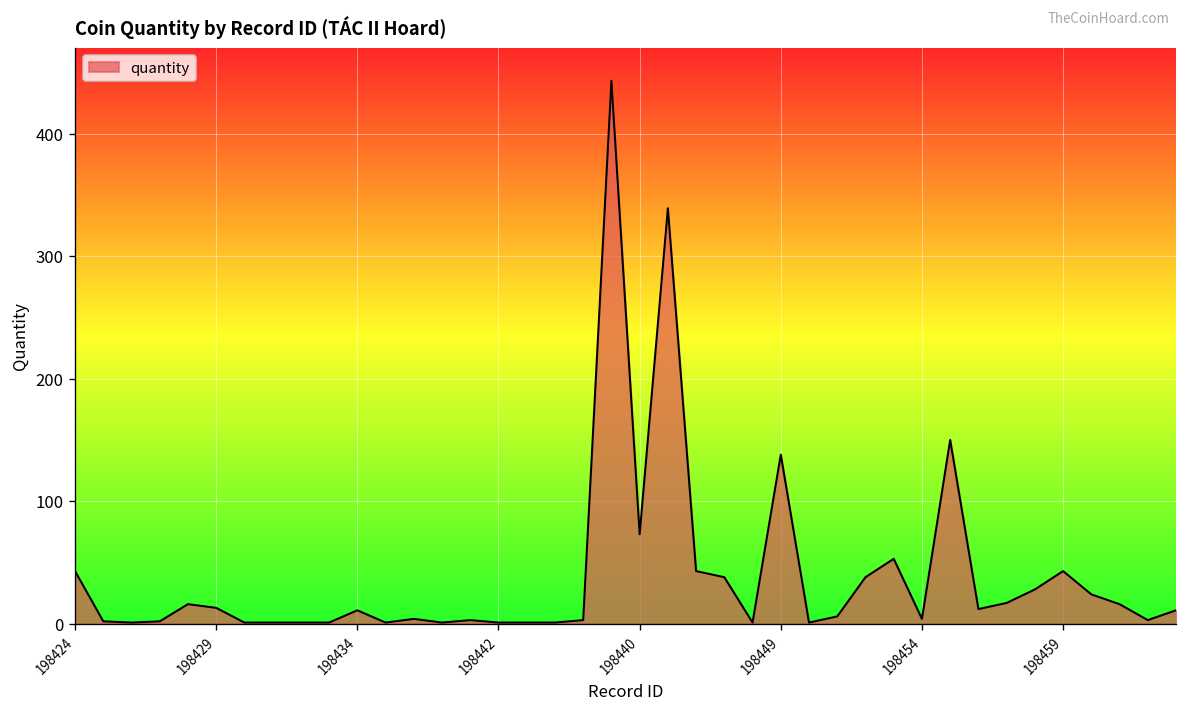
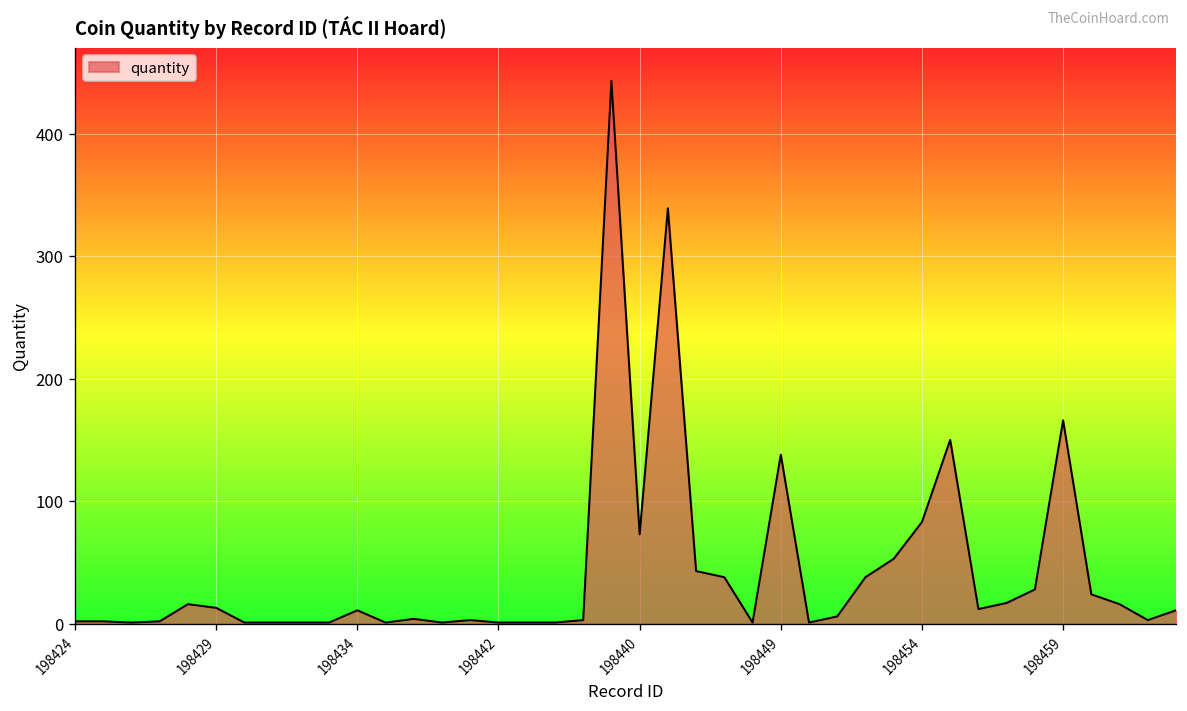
198424: 43 -> 2
198454: 4 -> 83
198459: 43 -> 166
